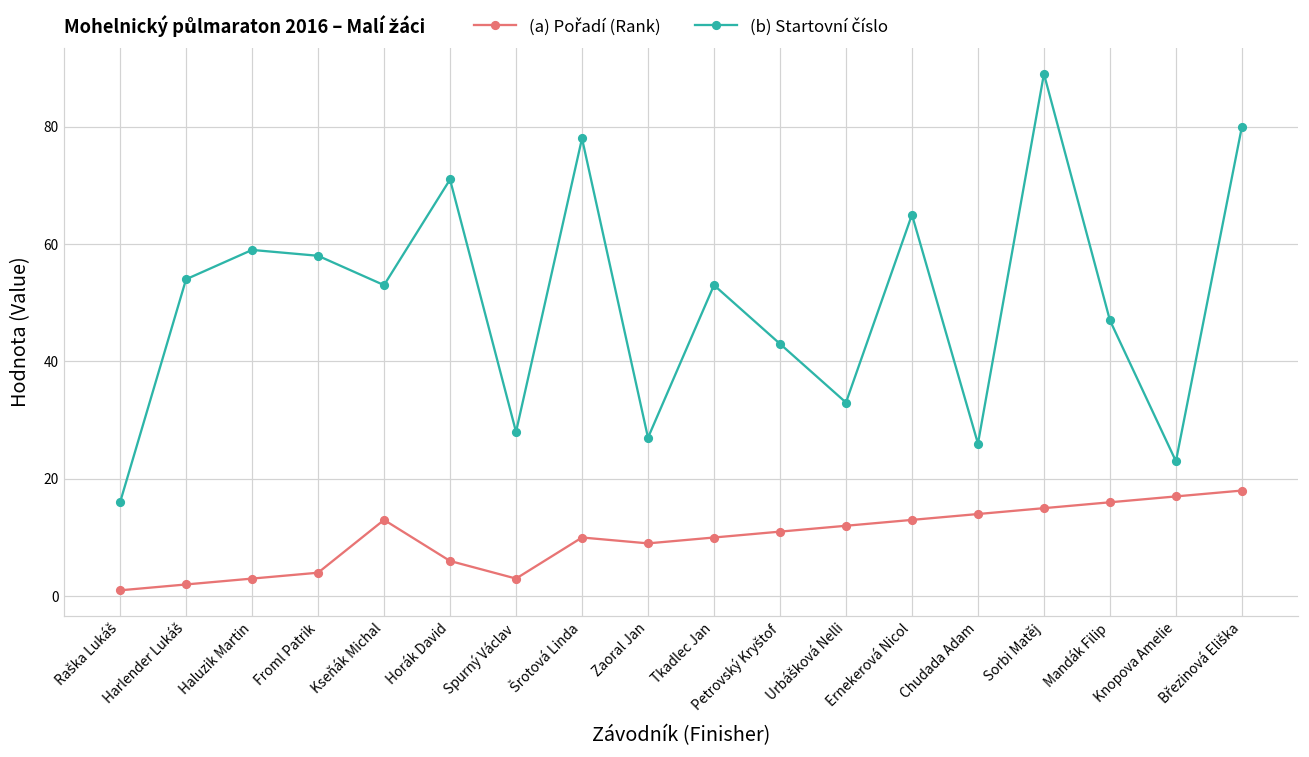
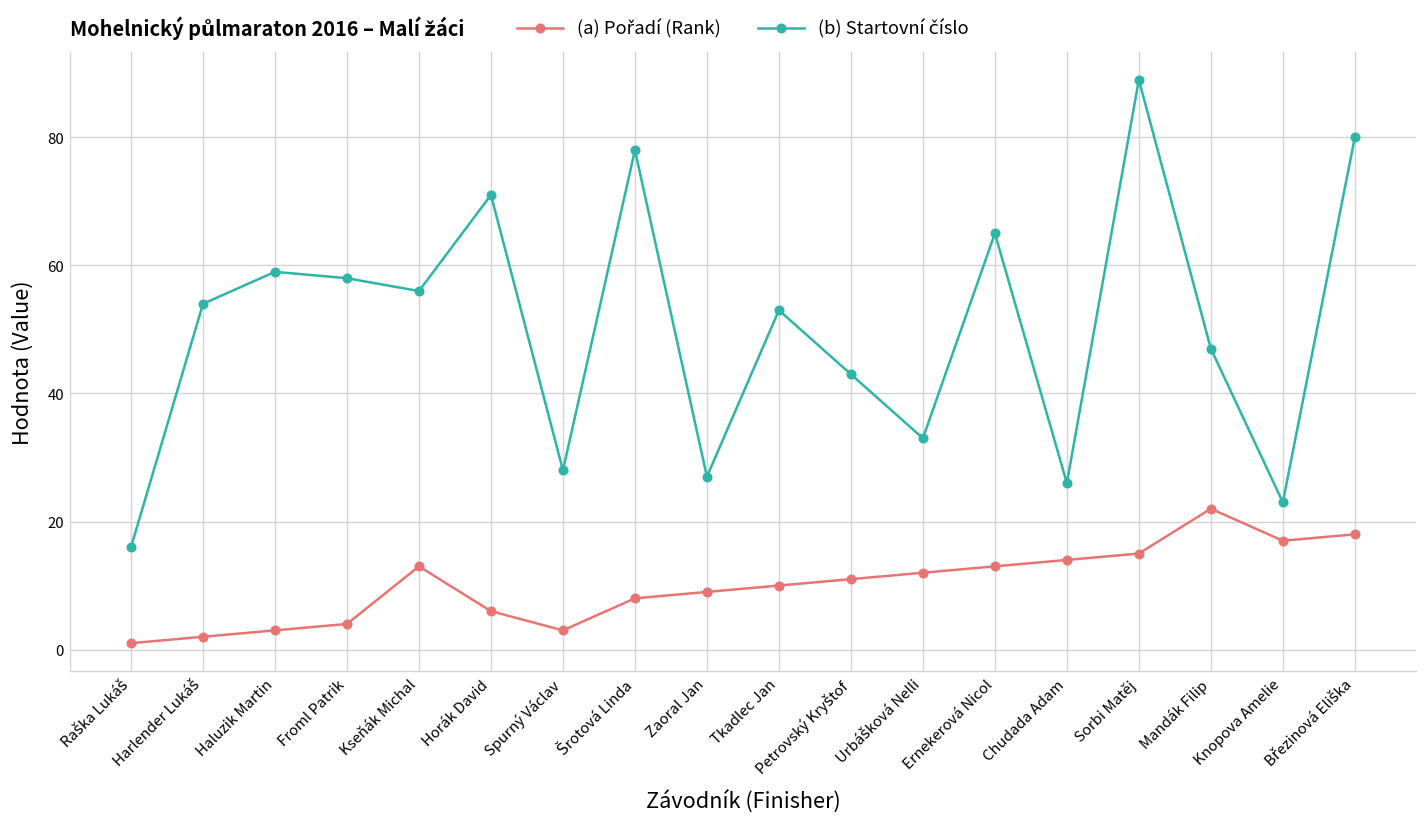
(b) Startovní číslo, Kseňák Michal: 53 -> 56
(a) Pořadí (Rank), Šrotová Linda: 10 -> 8
(a) Pořadí (Rank), Mandák Filip: 16 -> 22
